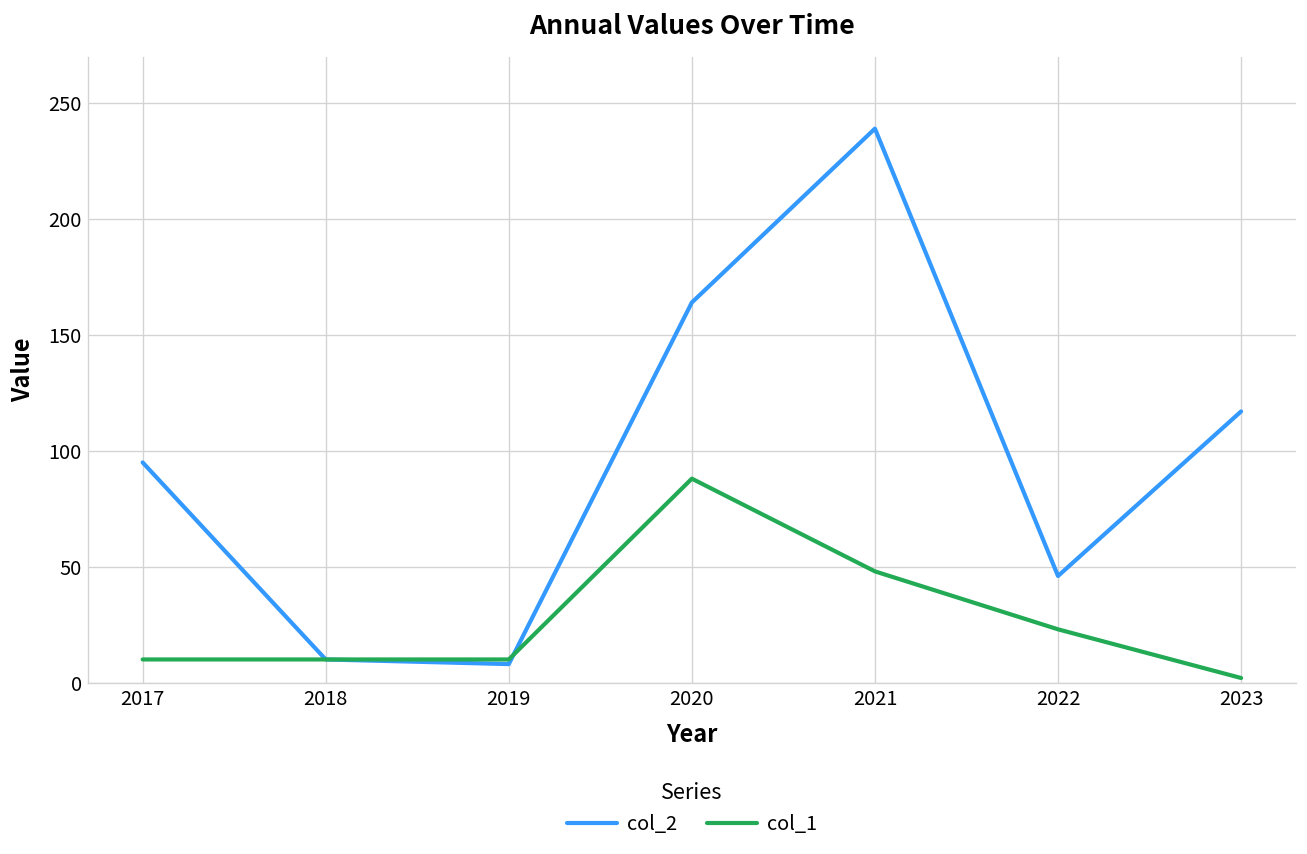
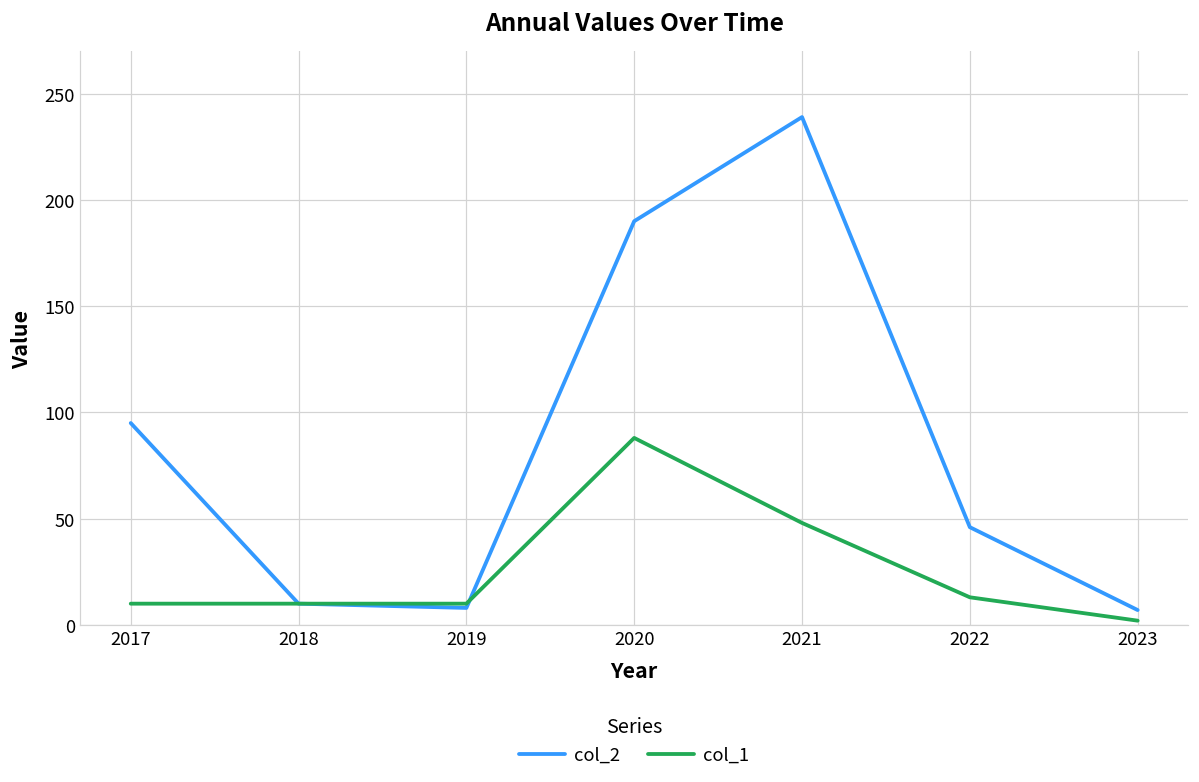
col_2, 2020: 164 -> 190
col_1, 2022: 23 -> 13
col_2, 2023: 117 -> 7
